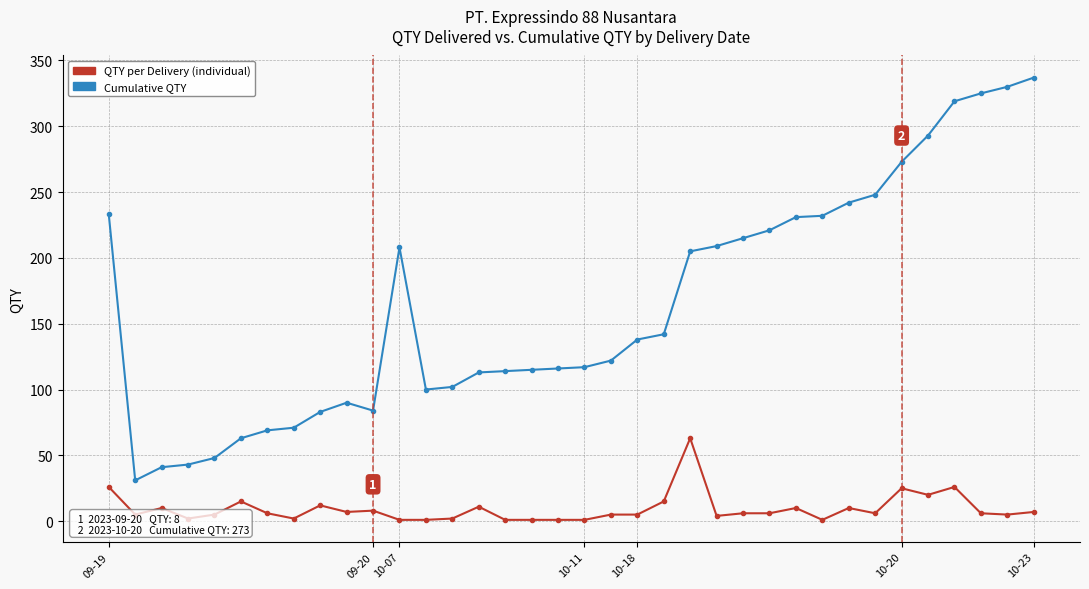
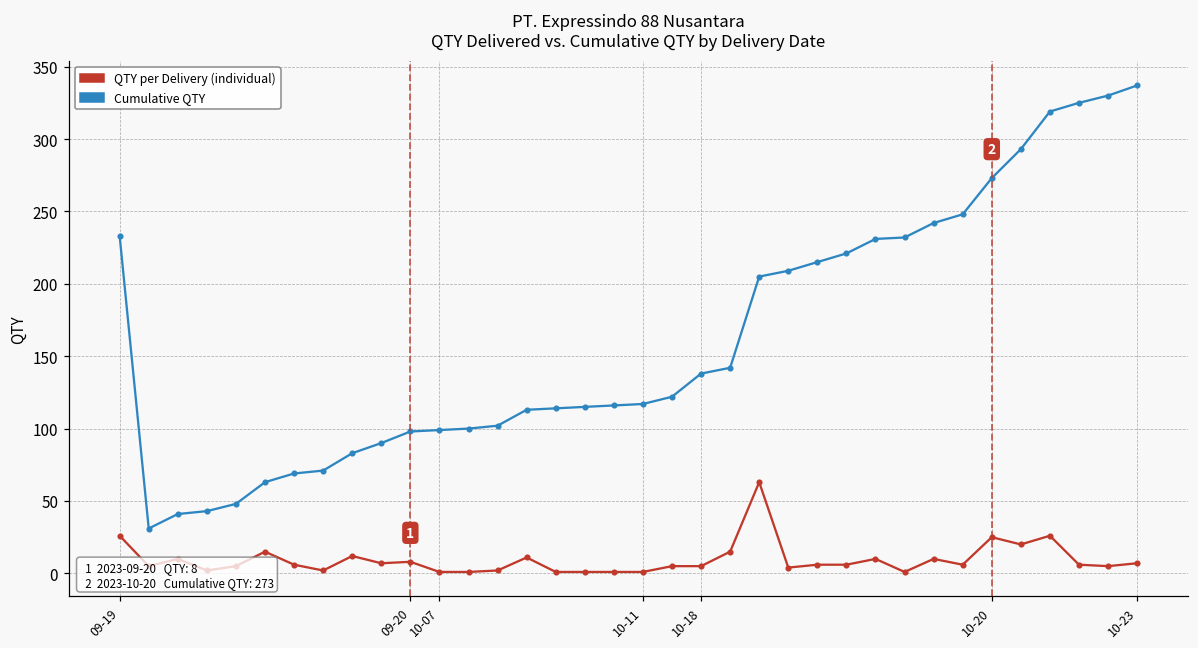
Cumulative QTY, 09-20: 84 -> 98
Cumulative QTY, 10-07: 208 -> 99
